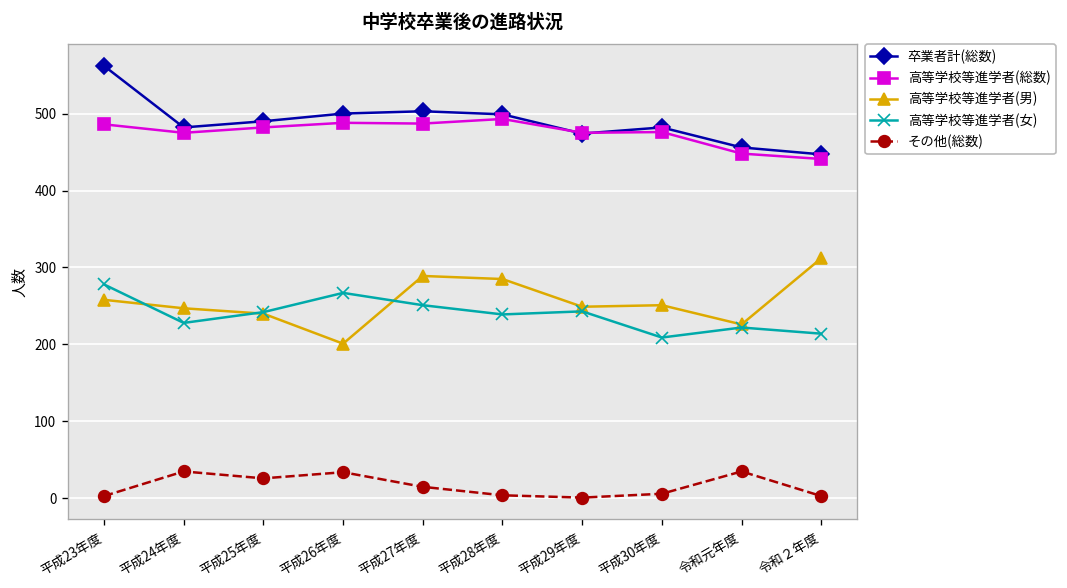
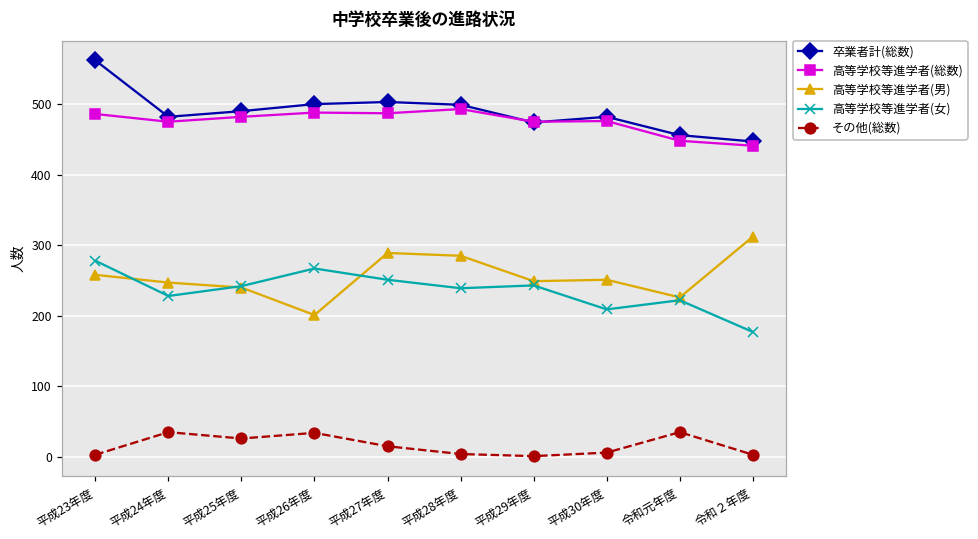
高等学校等進学者(女), 令和２年度: 210 -> 180
